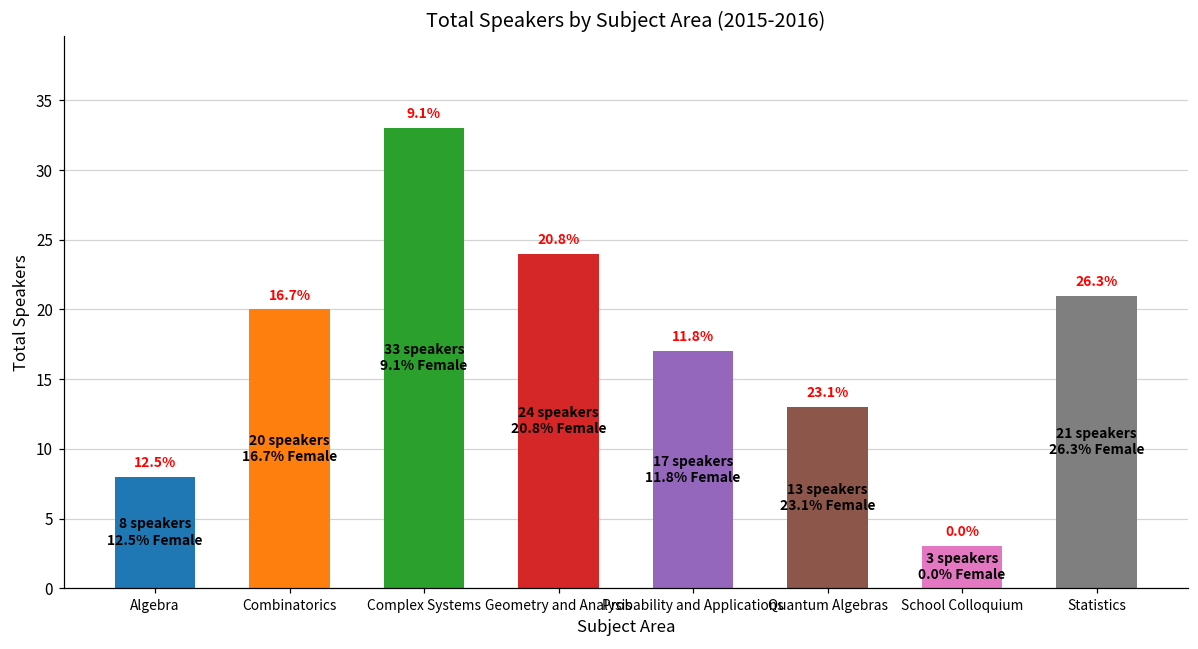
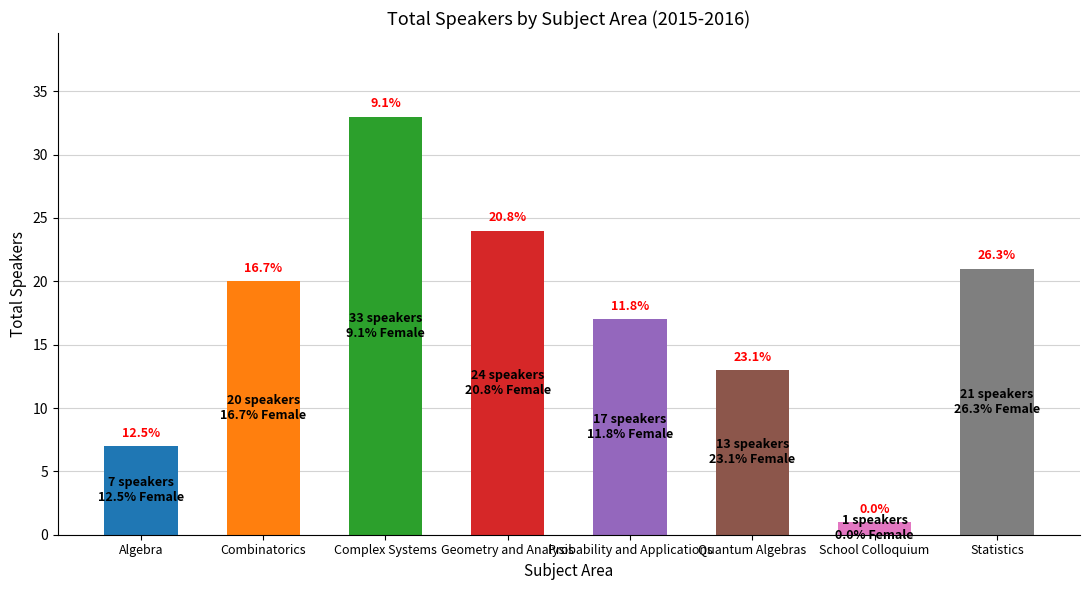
Algebra: 8 -> 7
School Colloquium: 3 -> 1
